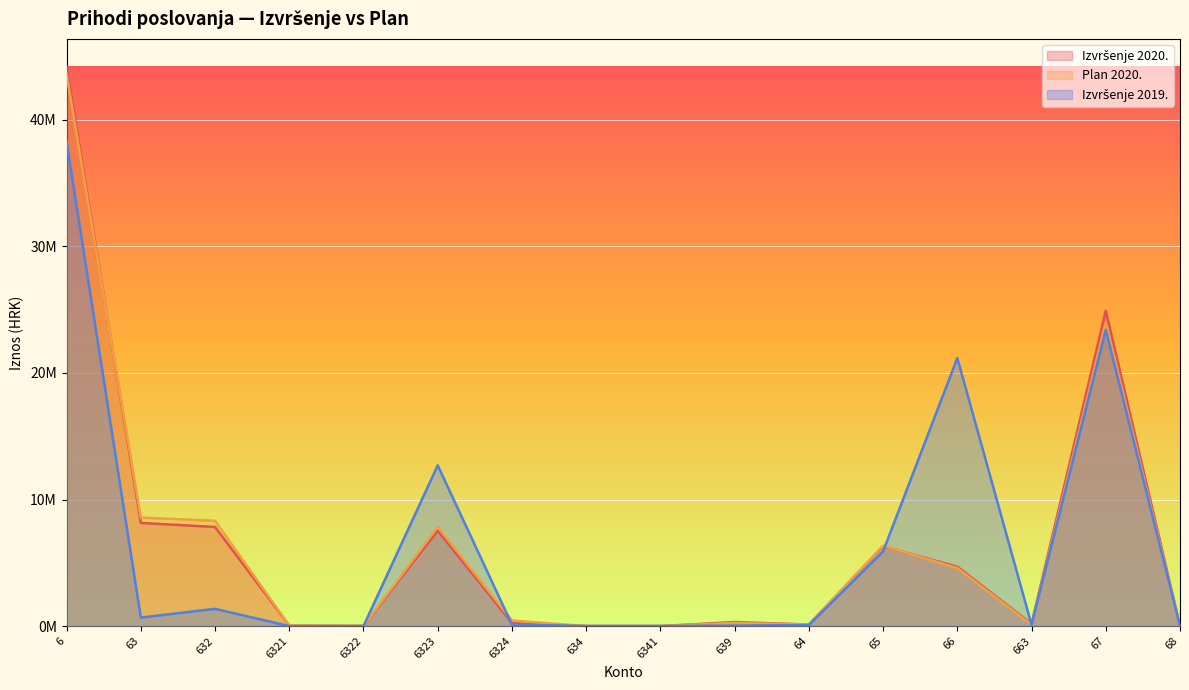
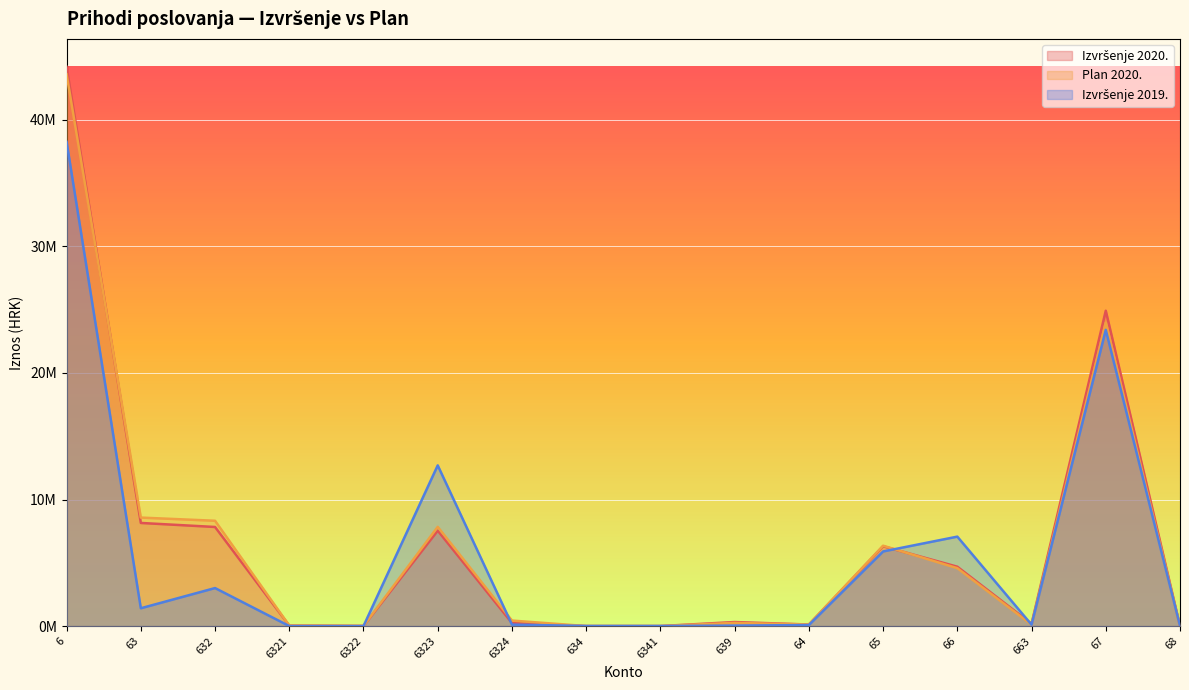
Izvršenje 2019., 63: 700000 -> 1400000
Izvršenje 2019., 632: 1400000 -> 3000000
Izvršenje 2019., 66: 21200000 -> 7100000
